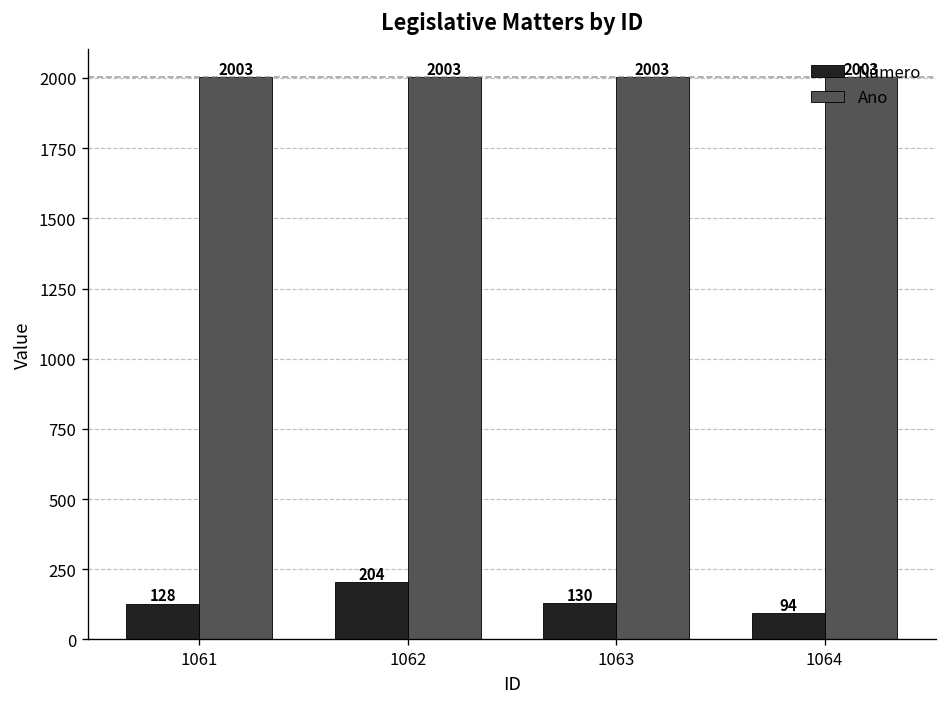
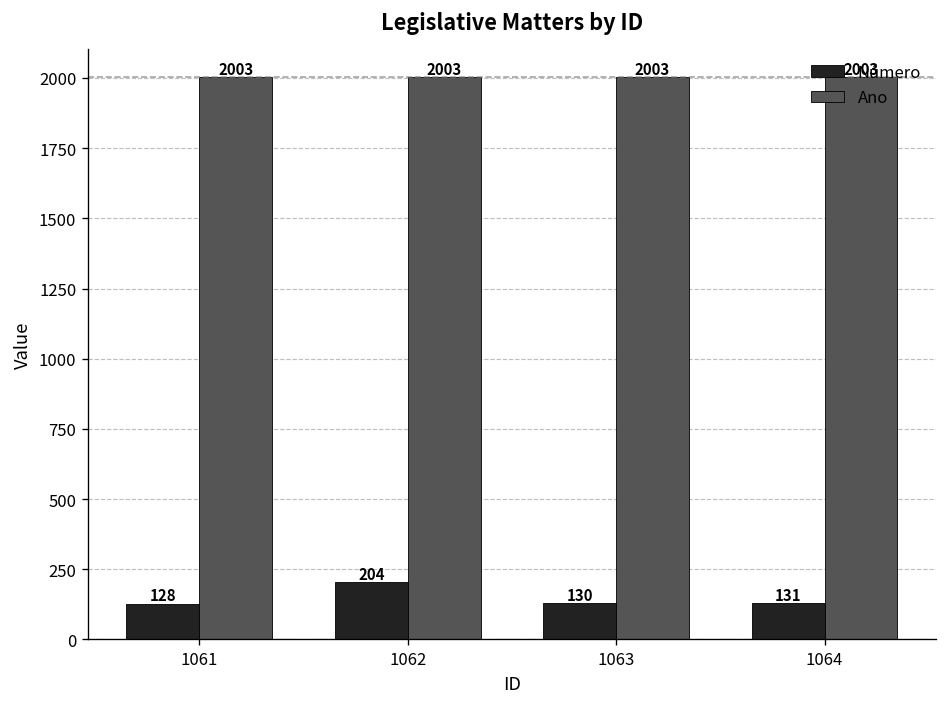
Número, 1064: 94 -> 131
